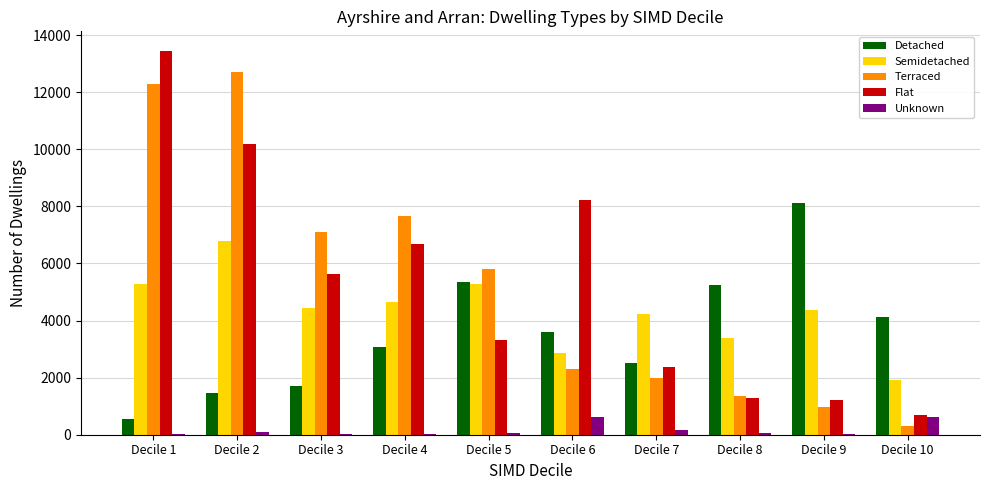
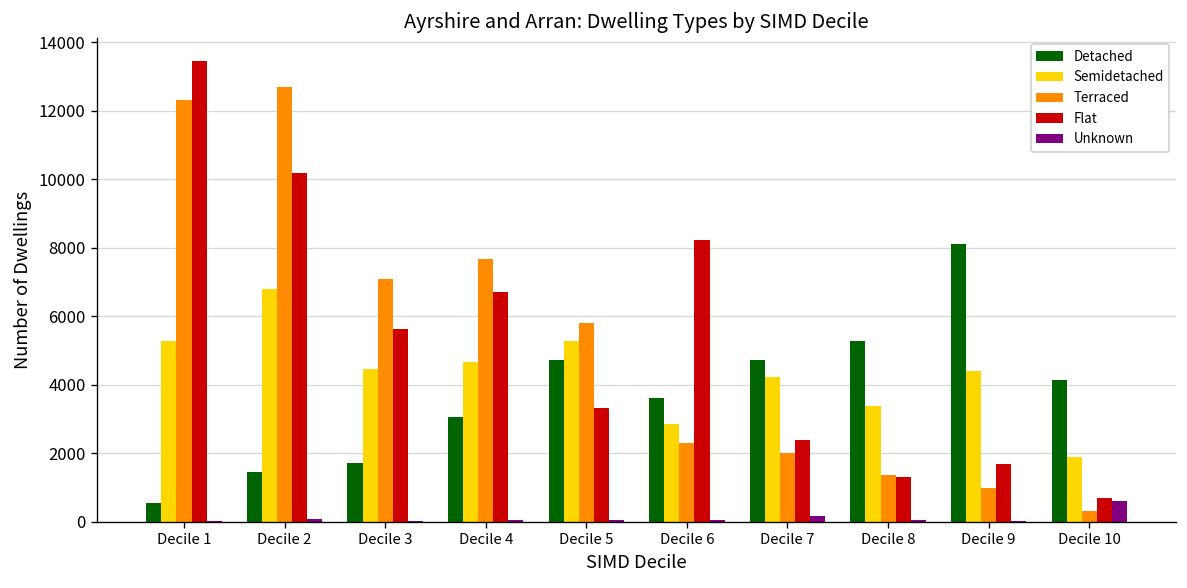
Detached, Decile 5: 5300 -> 4700
Unknown, Decile 6: 600 -> 0
Detached, Decile 7: 2500 -> 4700
Flat, Decile 9: 1200 -> 1700
